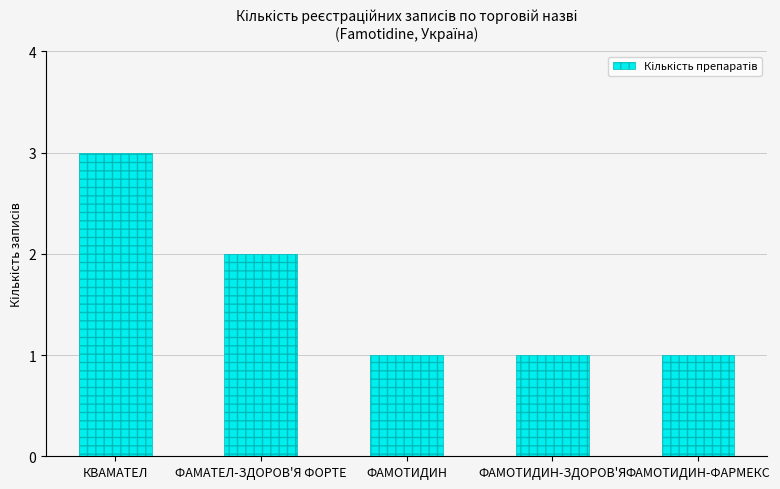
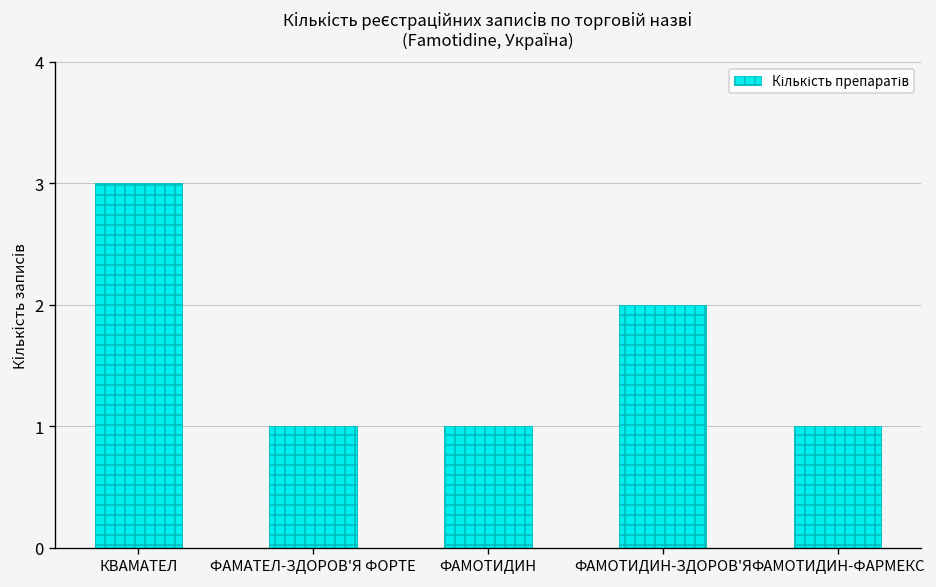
ФАМАТЕЛ-ЗДОРОВ'Я ФОРТЕ: 2 -> 1
ФАМОТИДИН-ЗДОРОВ'Я: 1 -> 2
